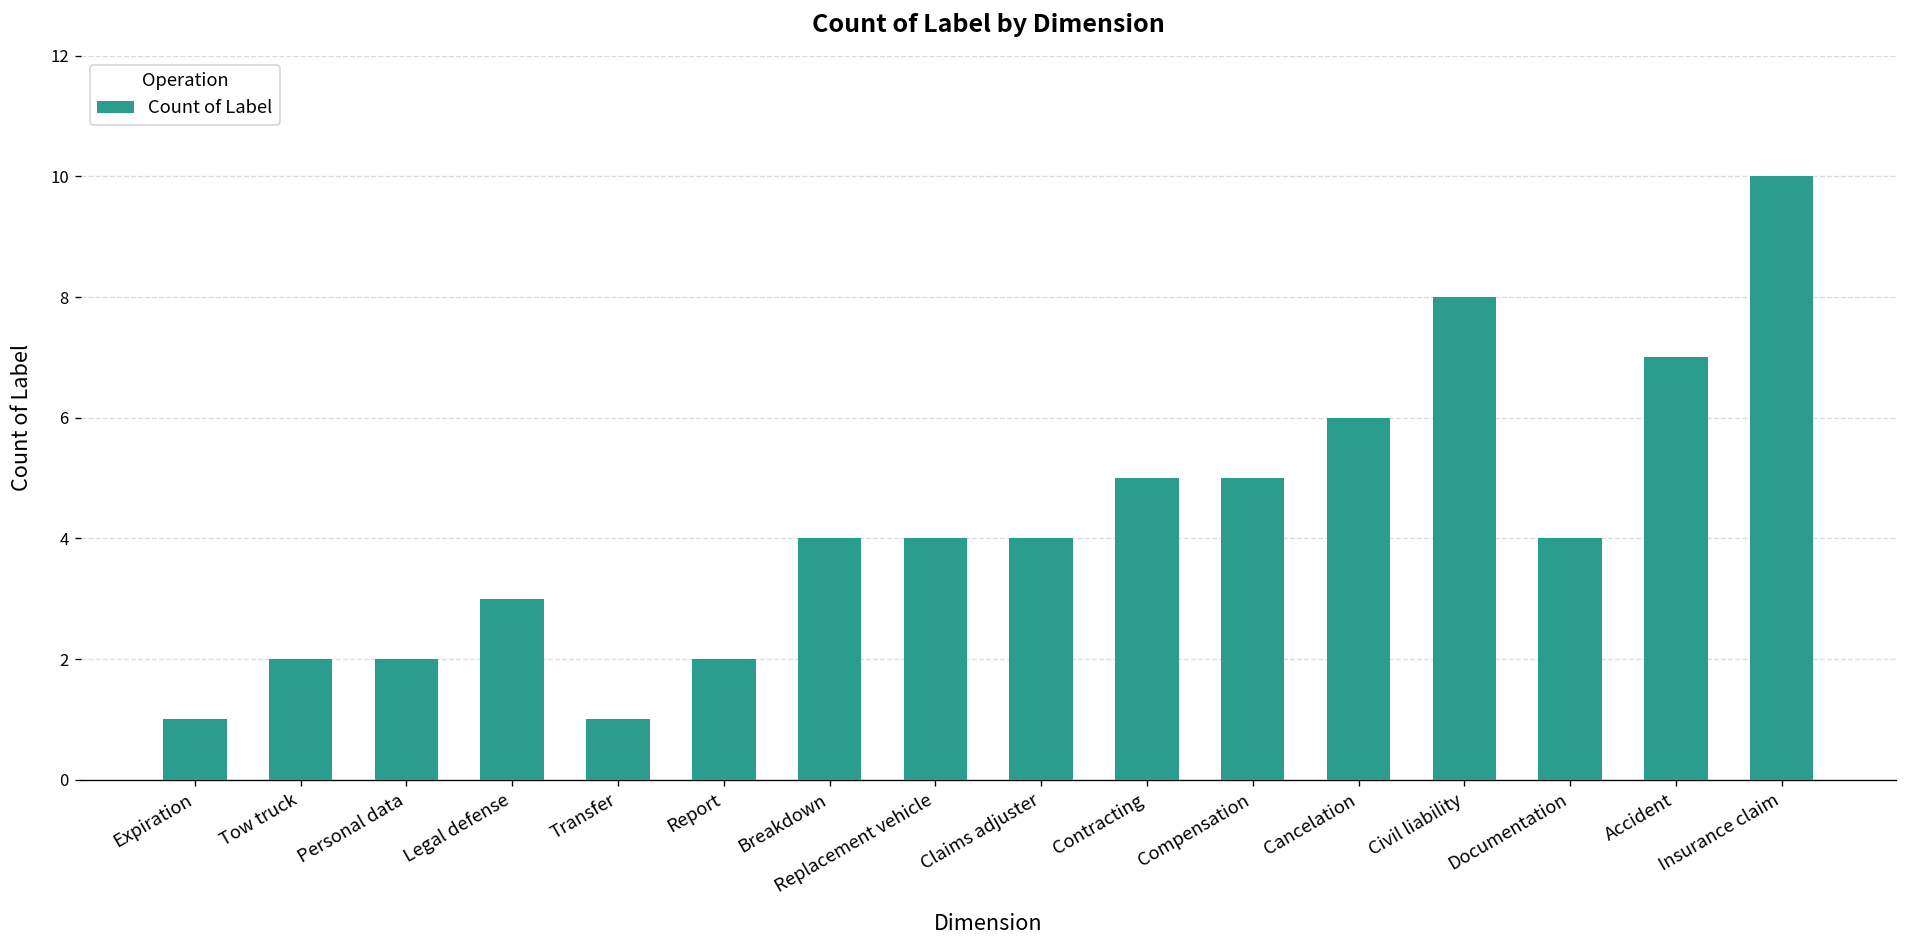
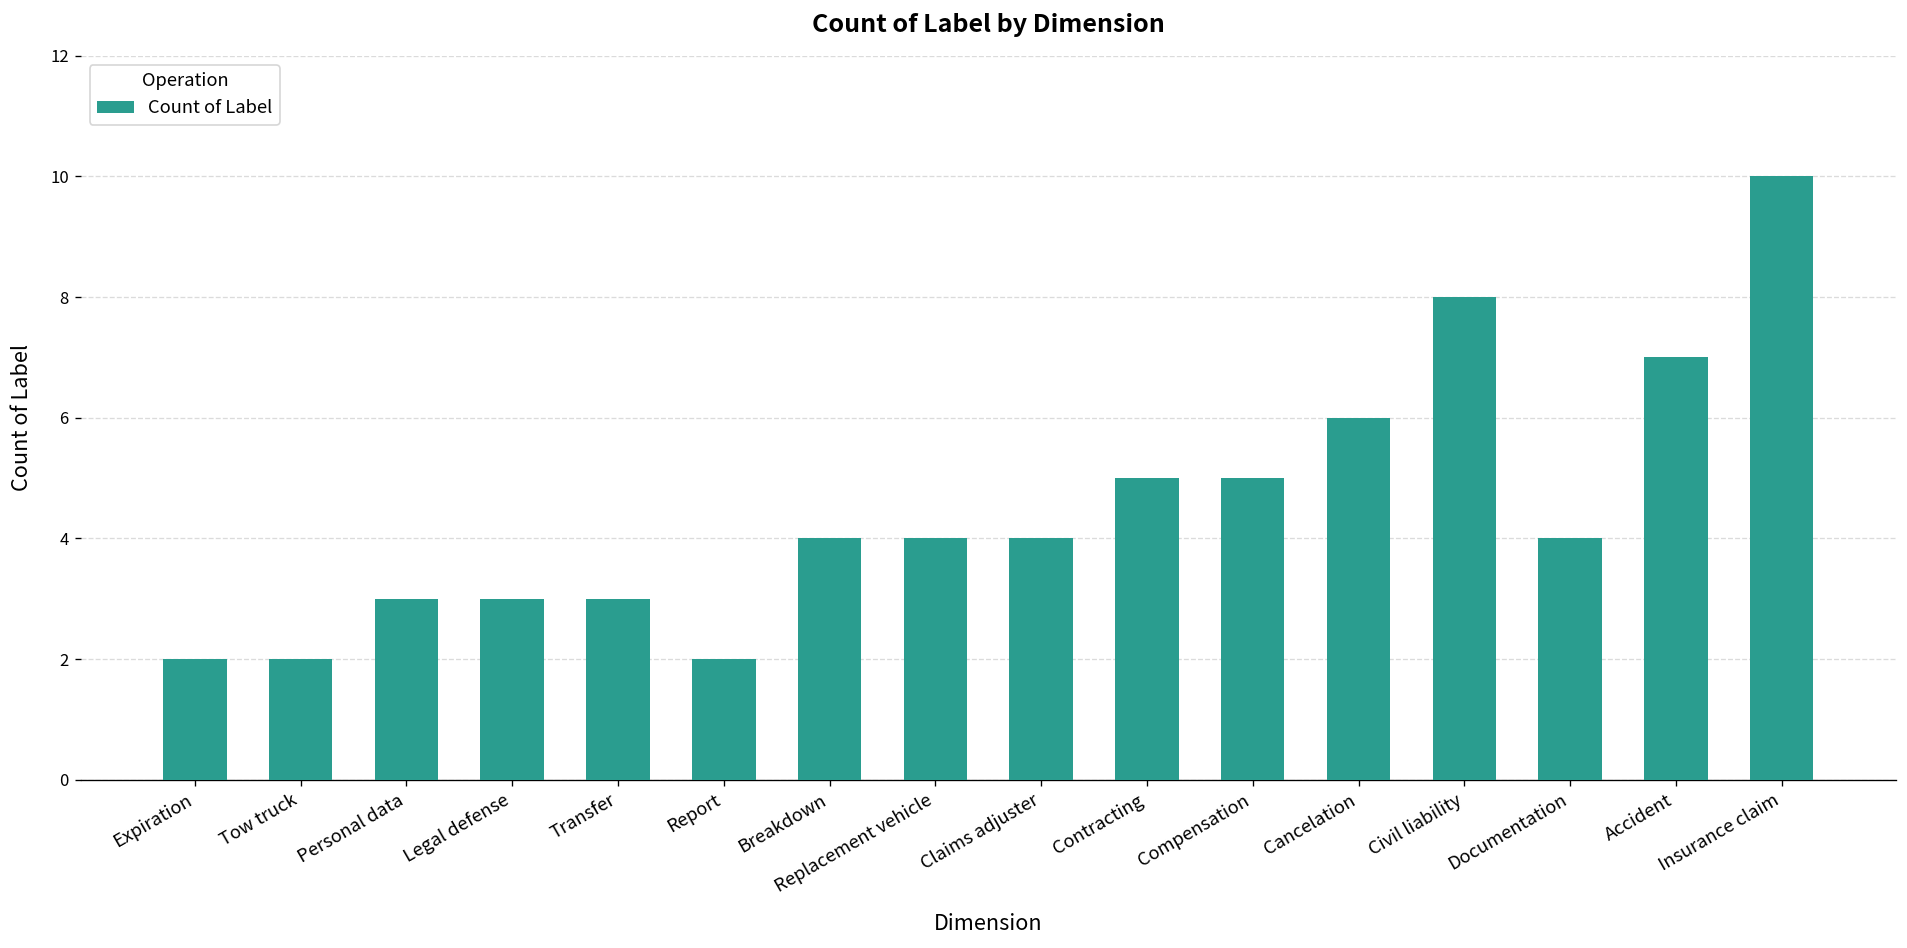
Expiration: 1 -> 2
Personal data: 2 -> 3
Transfer: 1 -> 3
